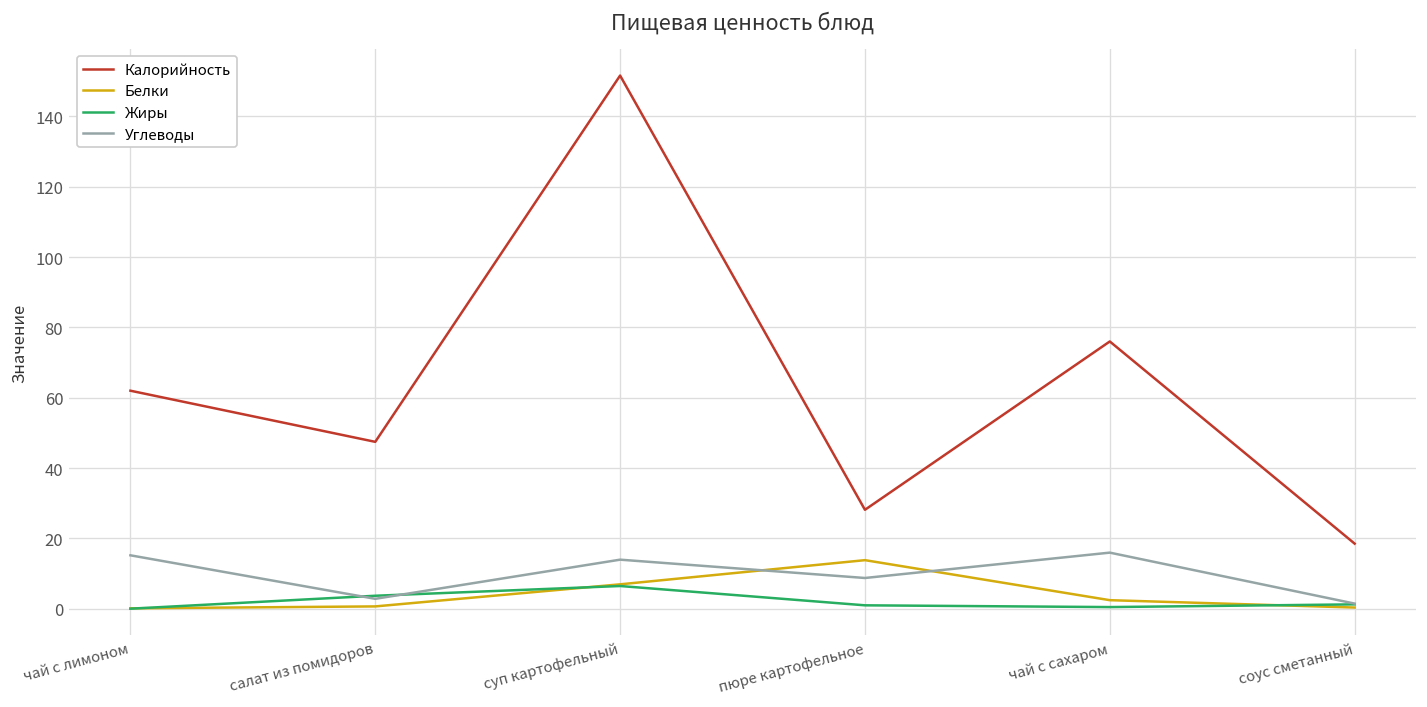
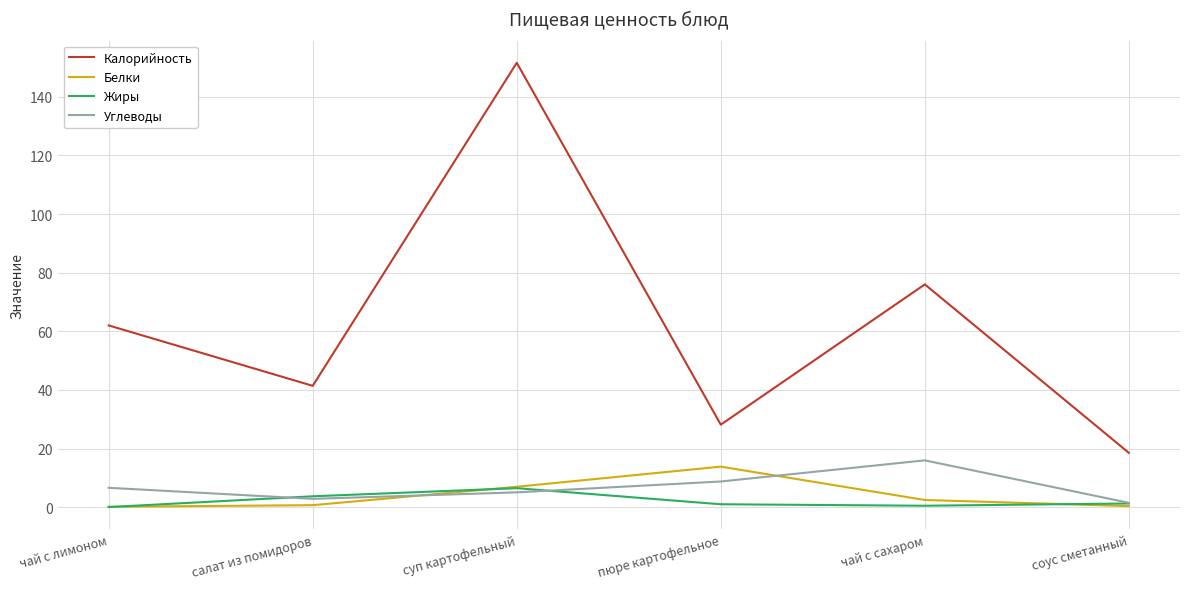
Углеводы, чай с лимоном: 15 -> 7
Калорийность, салат из помидоров: 47 -> 41
Углеводы, суп картофельный: 14 -> 5
